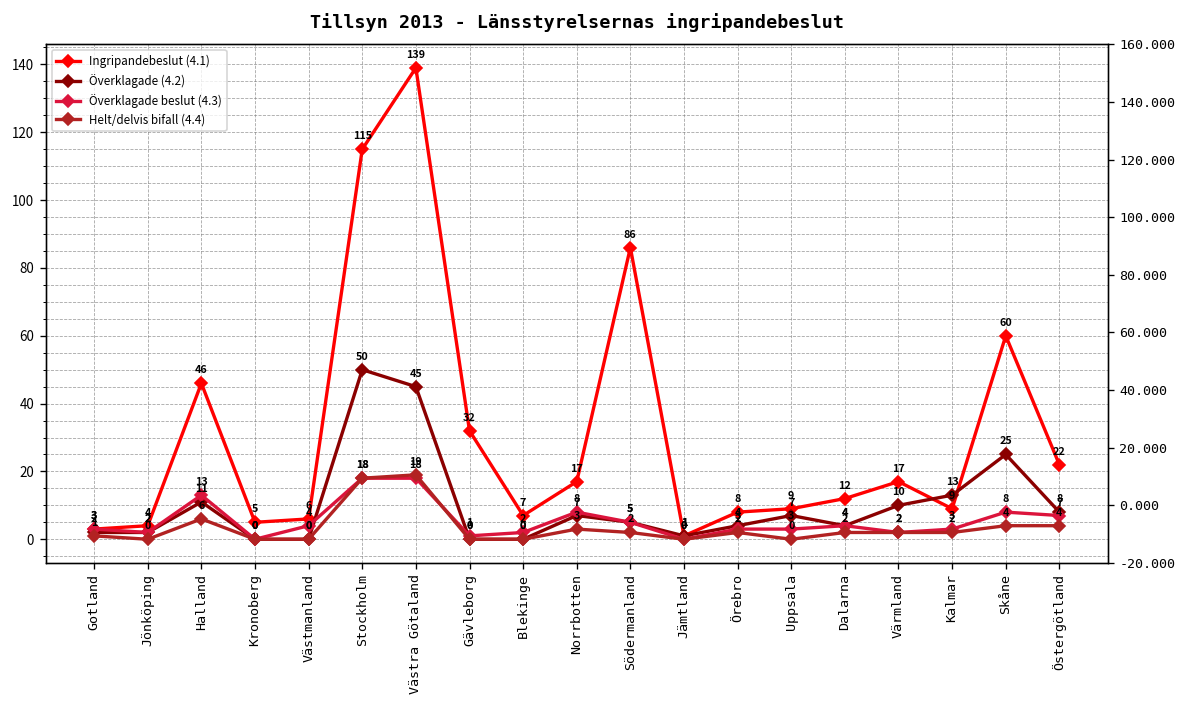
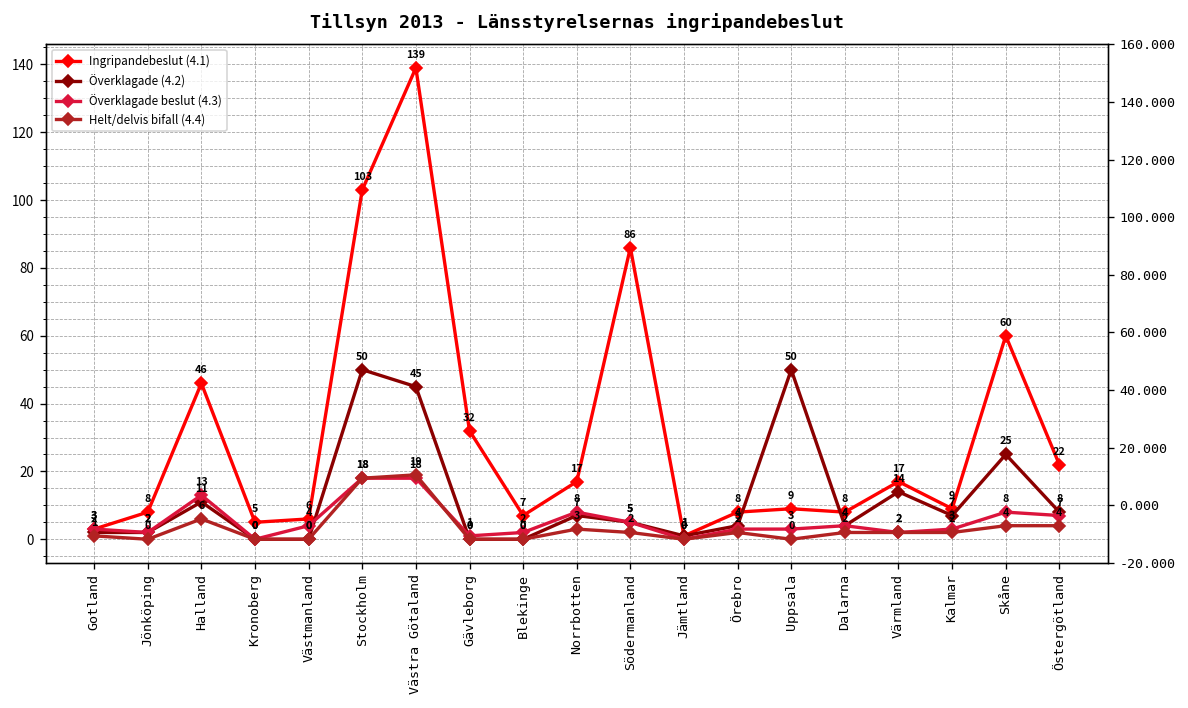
Ingripandebeslut (4.1), Jönköping: 4 -> 8
Ingripandebeslut (4.1), Stockholm: 115 -> 103
Överklagade (4.2), Uppsala: 7 -> 50
Ingripandebeslut (4.1), Dalarna: 12 -> 8
Överklagade (4.2), Värmland: 10 -> 14
Överklagade (4.2), Kalmar: 13 -> 7
